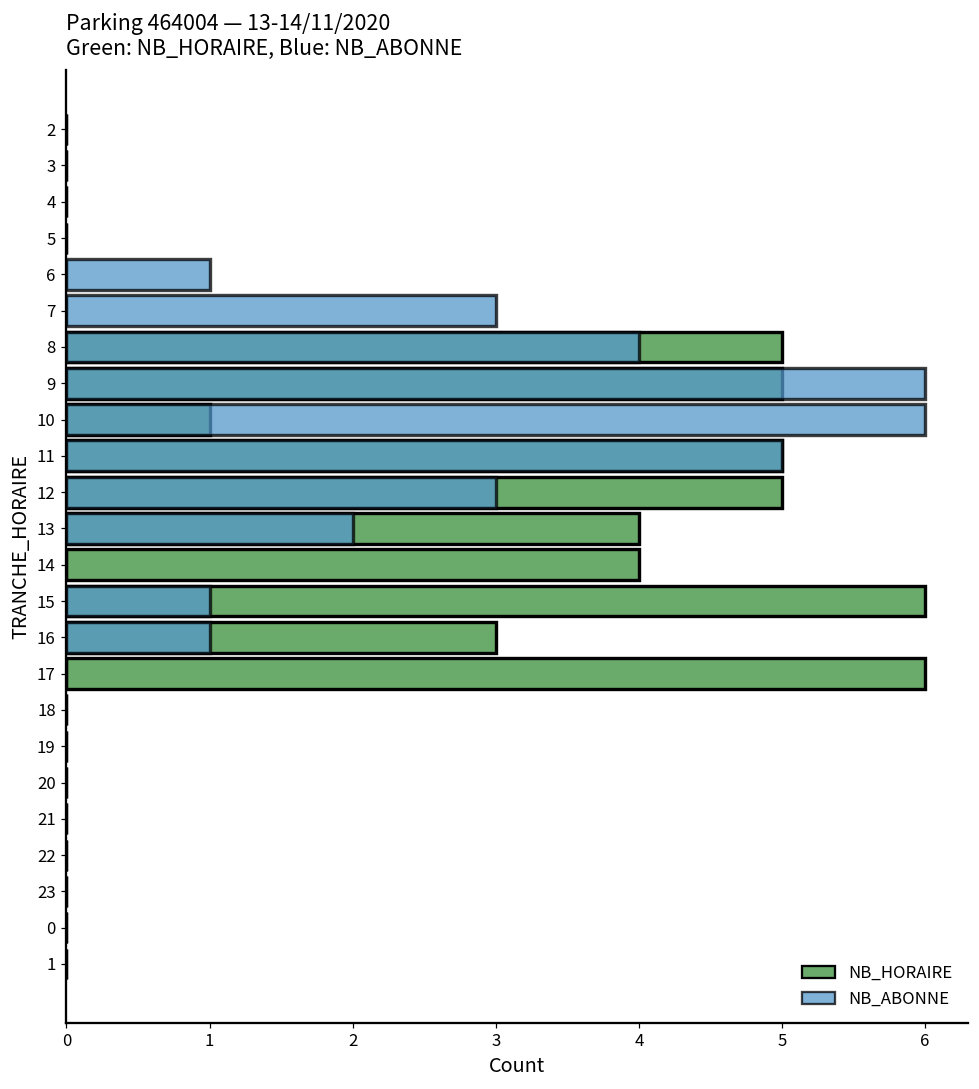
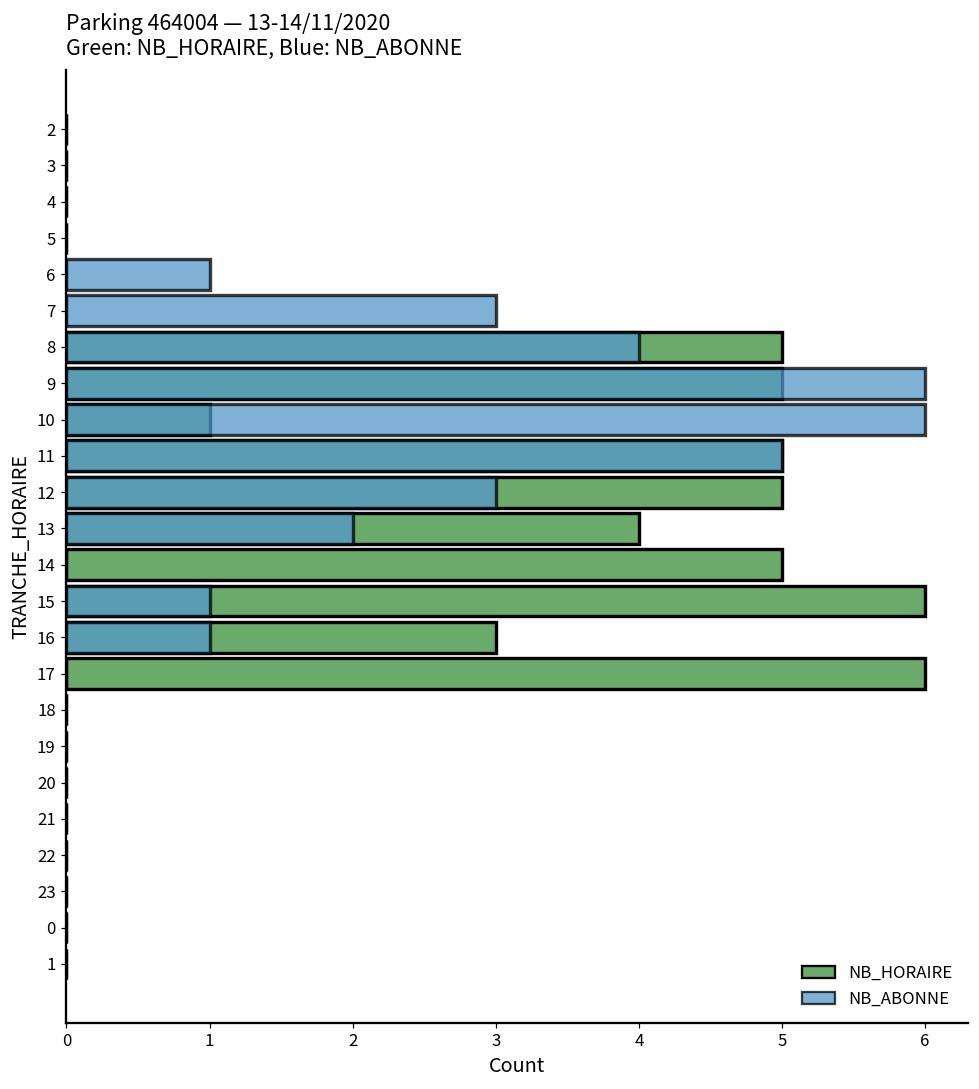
NB_HORAIRE, 14: 4 -> 5
